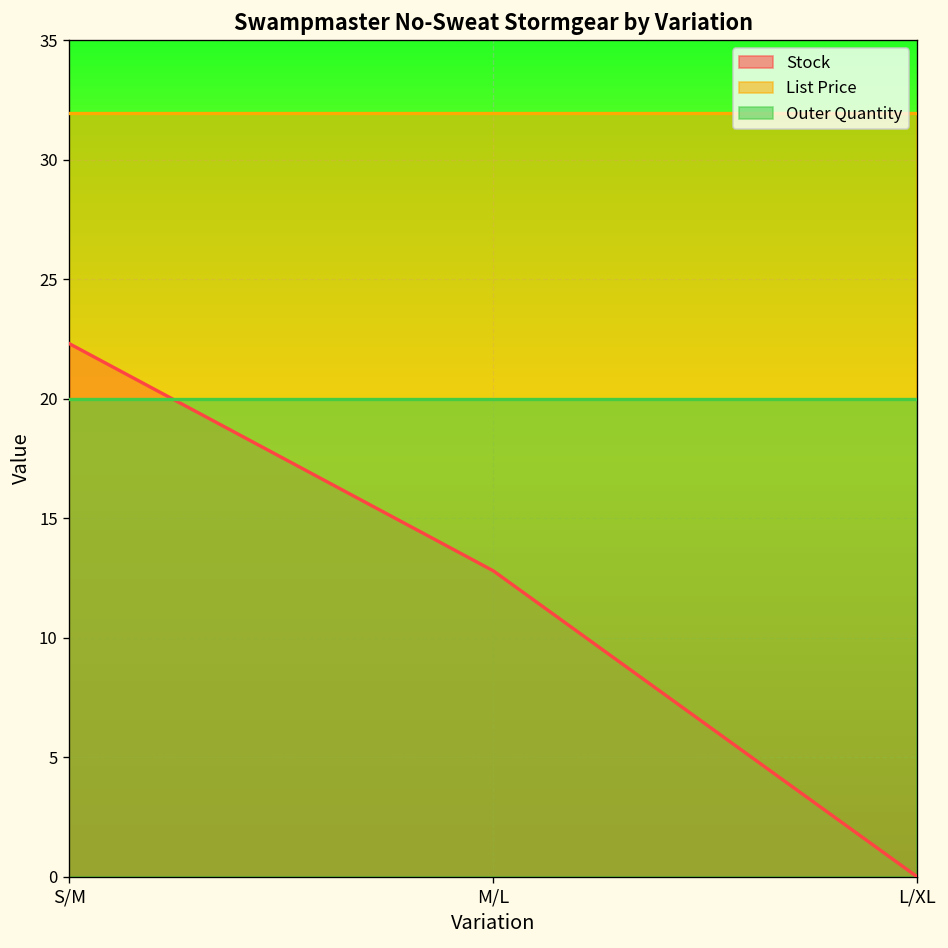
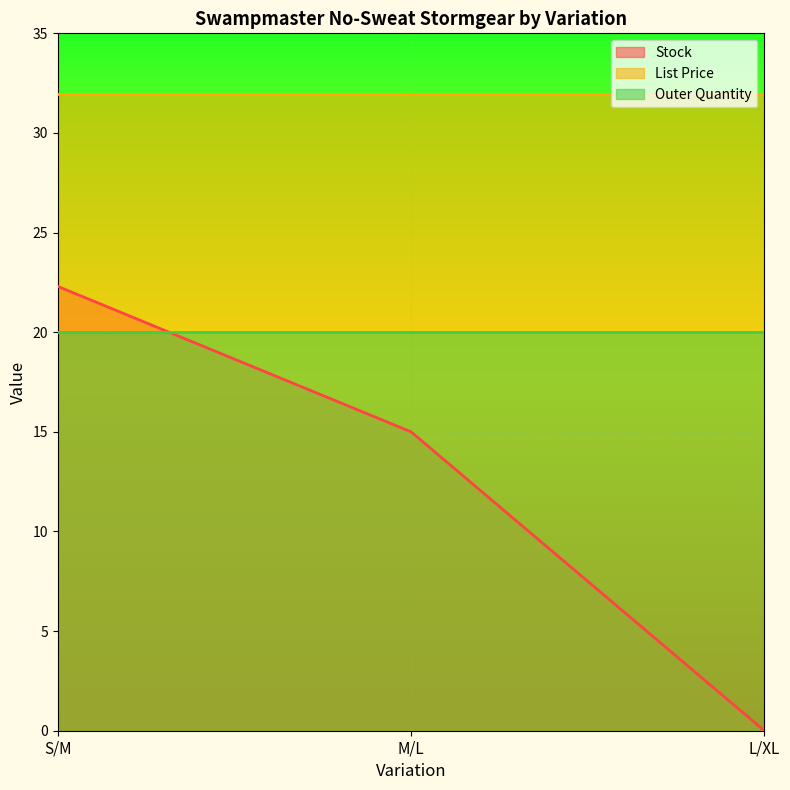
Stock, M/L: 12.8 -> 15.0
